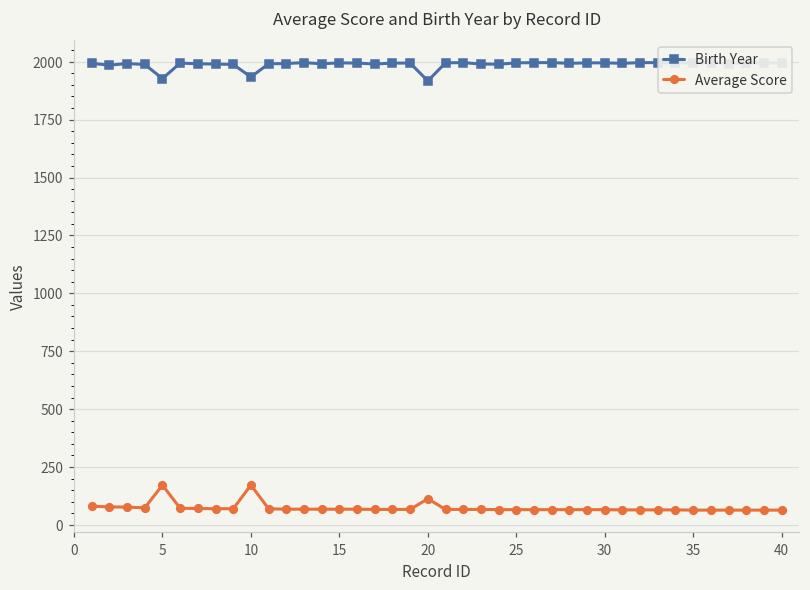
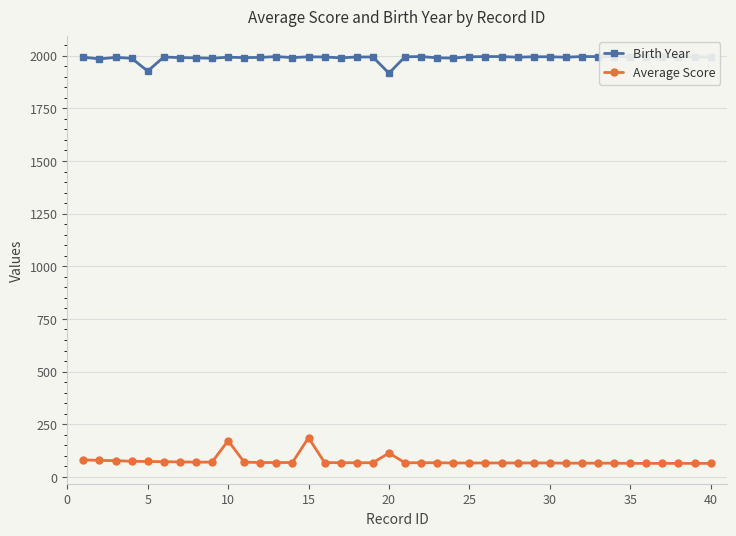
Average Score, 5: 170 -> 70
Birth Year, 10: 1930 -> 1990
Average Score, 15: 70 -> 190
